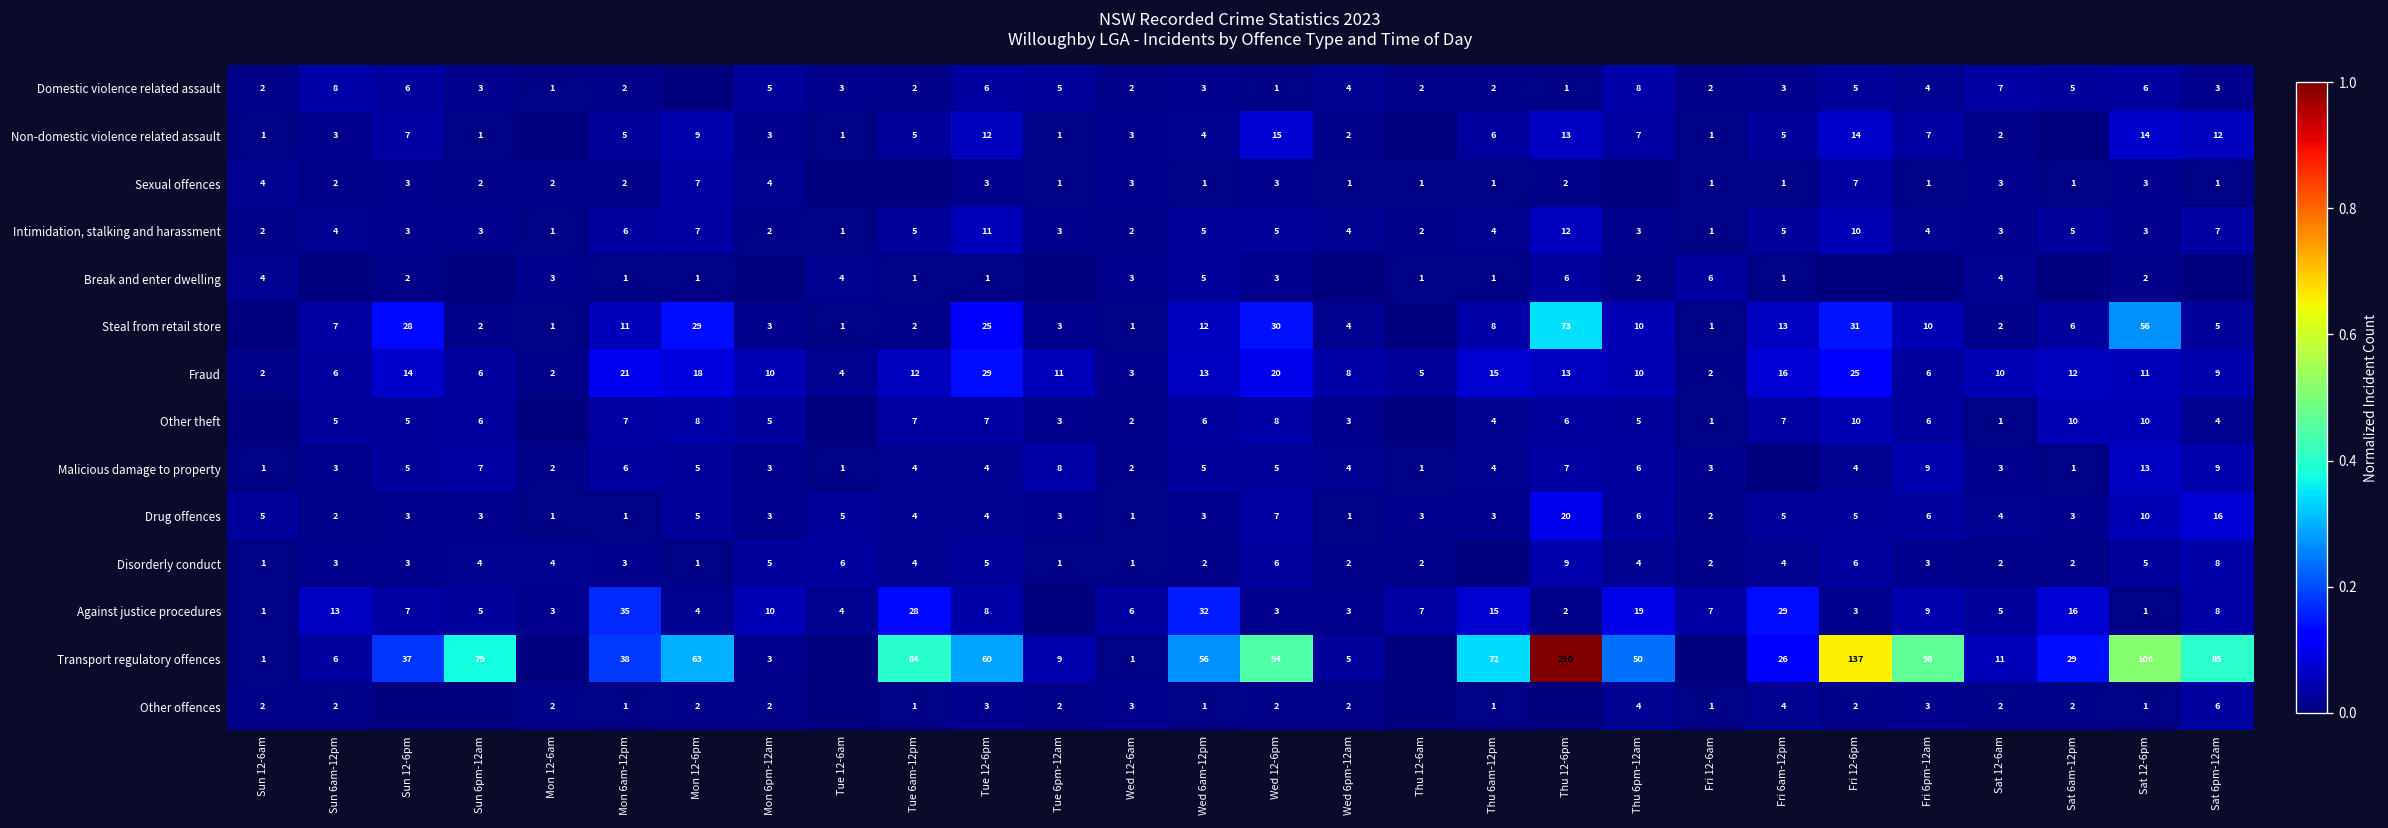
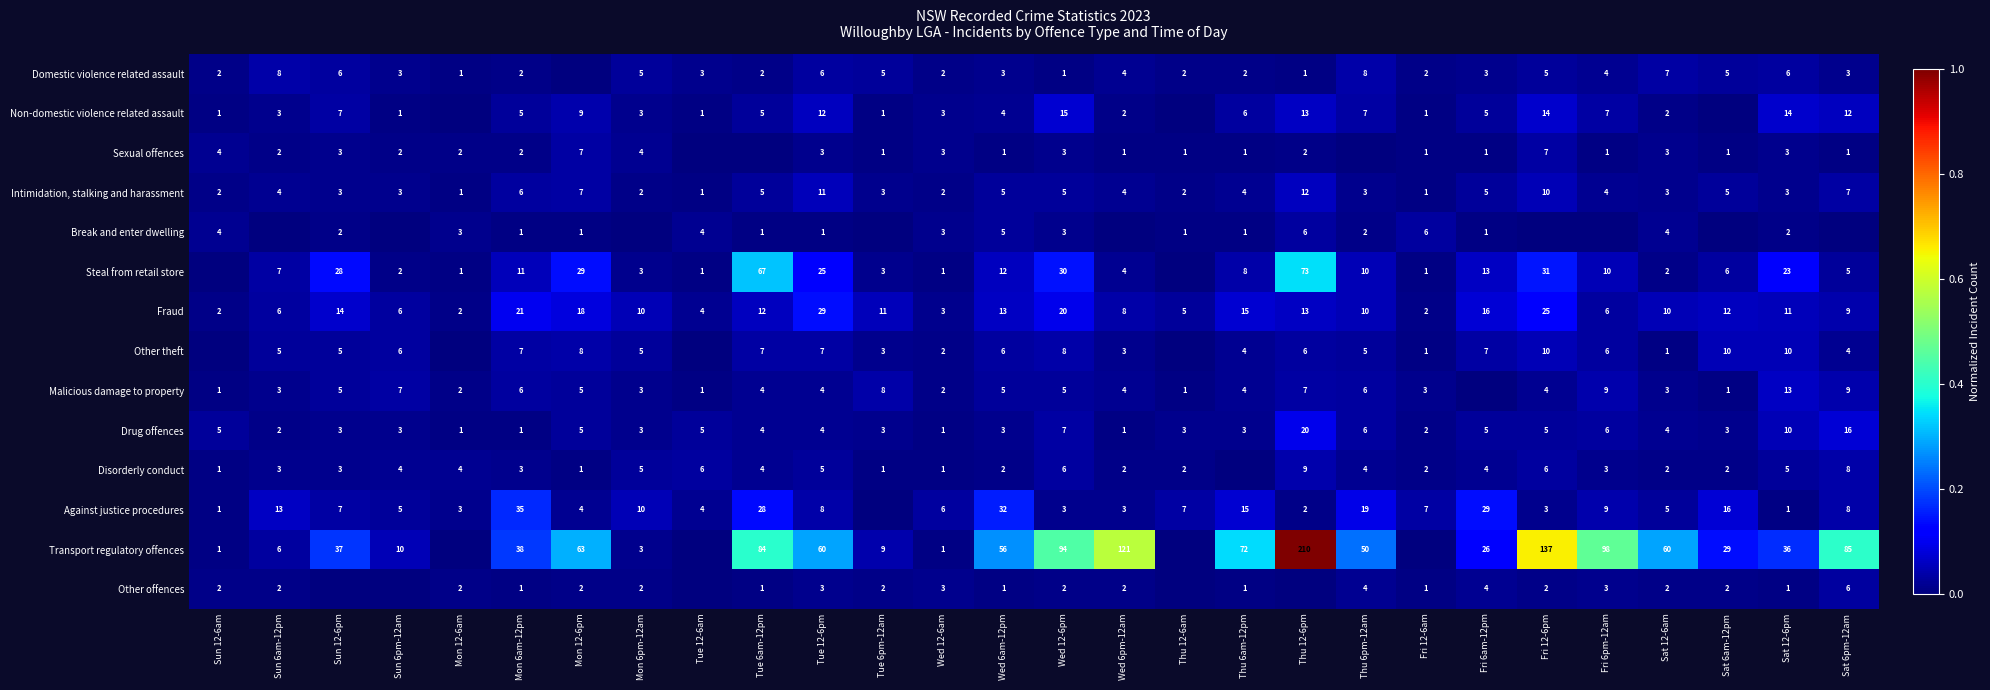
Steal from retail store, Tue 6am-12pm: 2 -> 67
Steal from retail store, Sat 12-6pm: 56 -> 23
Transport regulatory offences, Sun 6pm-12am: 79 -> 10
Transport regulatory offences, Wed 6pm-12am: 5 -> 121
Transport regulatory offences, Sat 12-6am: 11 -> 60
Transport regulatory offences, Sat 12-6pm: 108 -> 36
